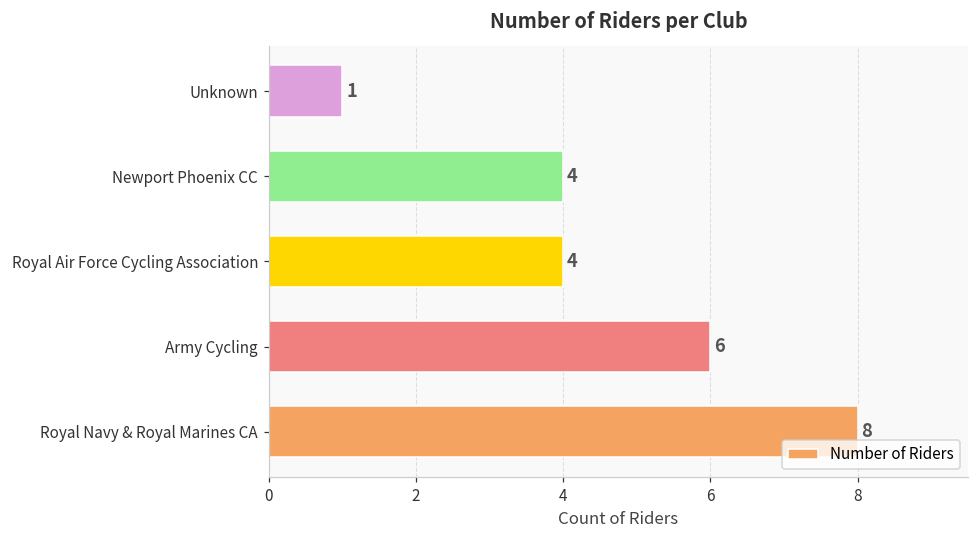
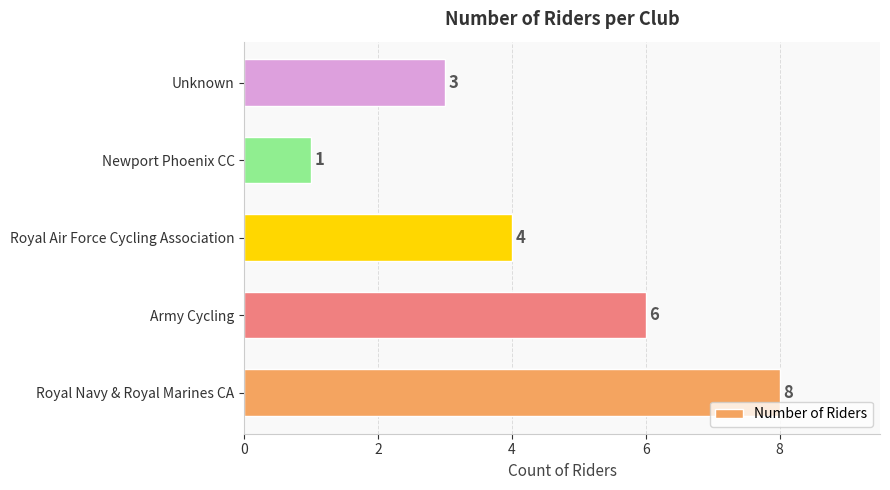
Unknown: 1 -> 3
Newport Phoenix CC: 4 -> 1
